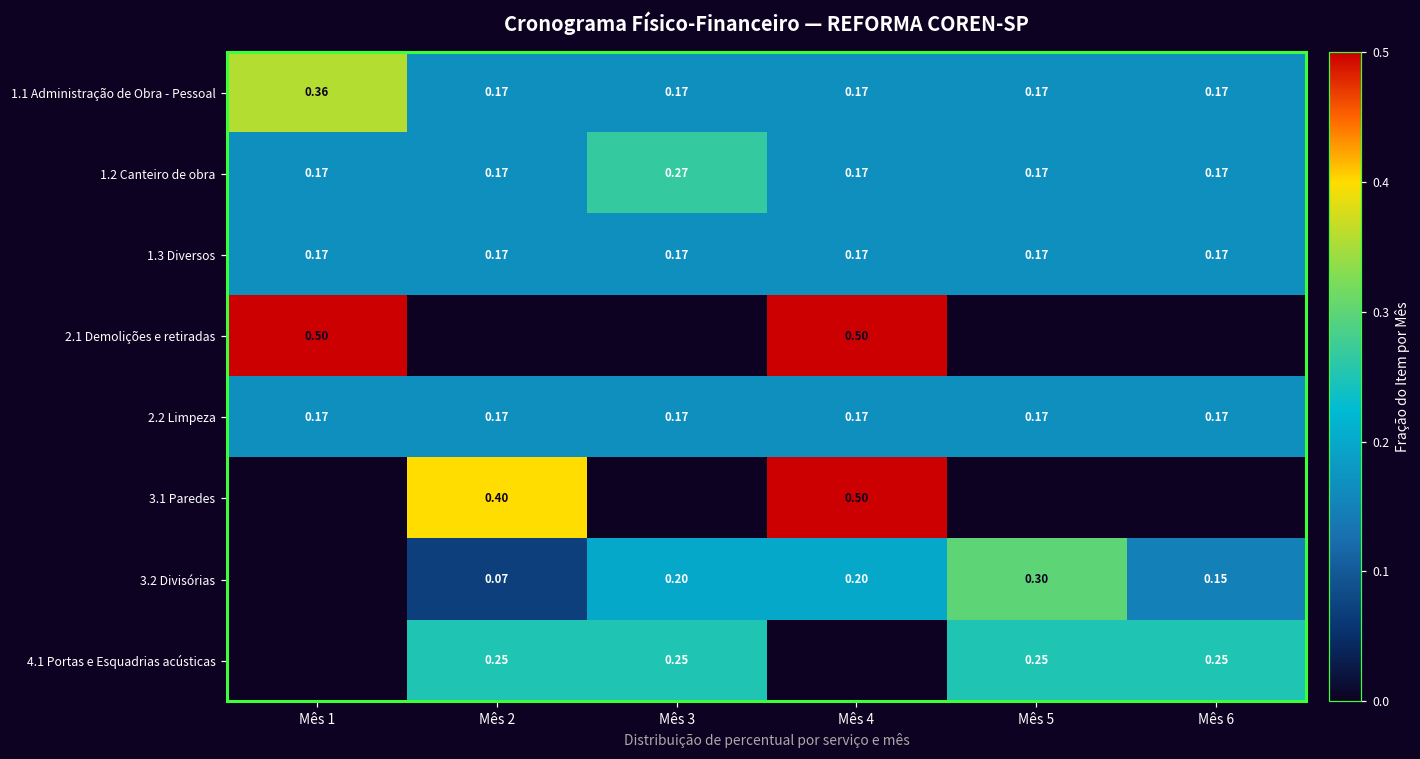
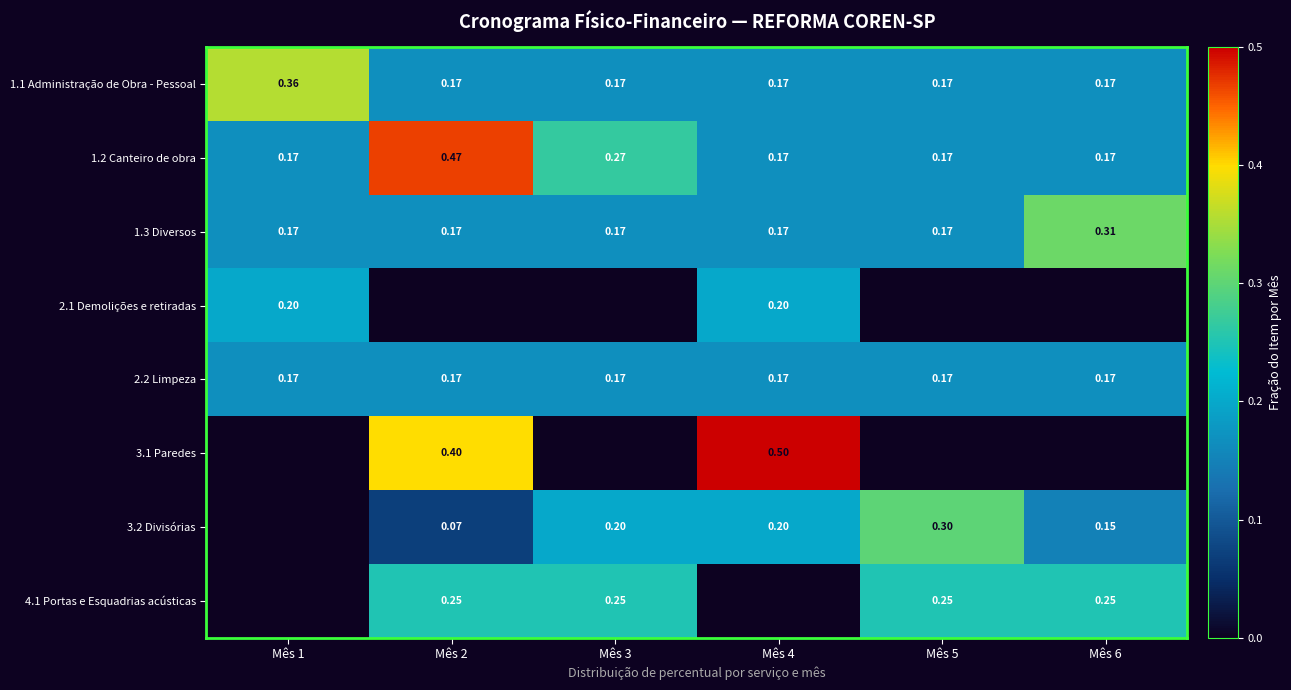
1.2 Canteiro de obra, Mês 2: 0.17 -> 0.47
1.3 Diversos, Mês 6: 0.17 -> 0.31
2.1 Demolições e retiradas, Mês 1: 0.50 -> 0.20
2.1 Demolições e retiradas, Mês 4: 0.50 -> 0.20
